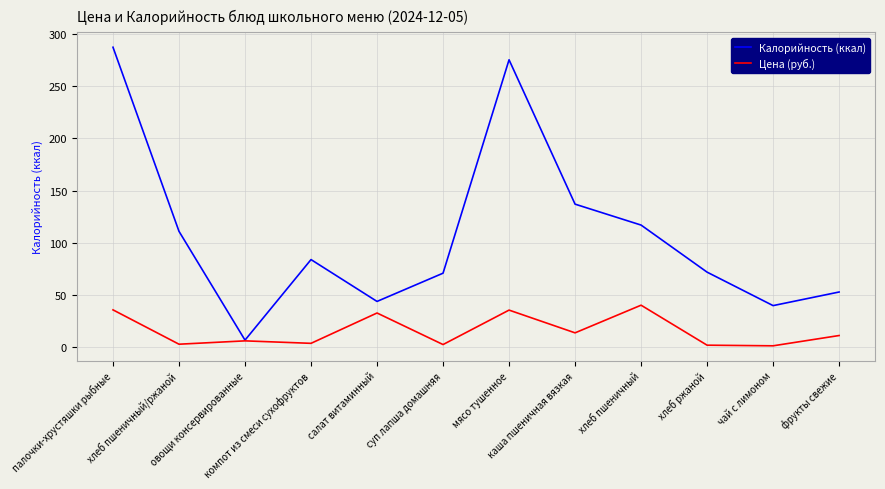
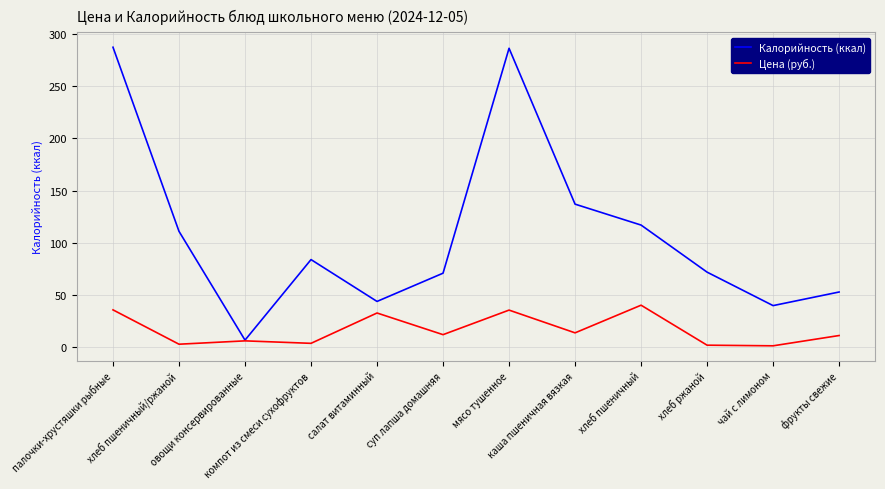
Цена (руб.), суп лапша домашняя: 3 -> 12
Калорийность (ккал), мясо тушенное: 275 -> 286
